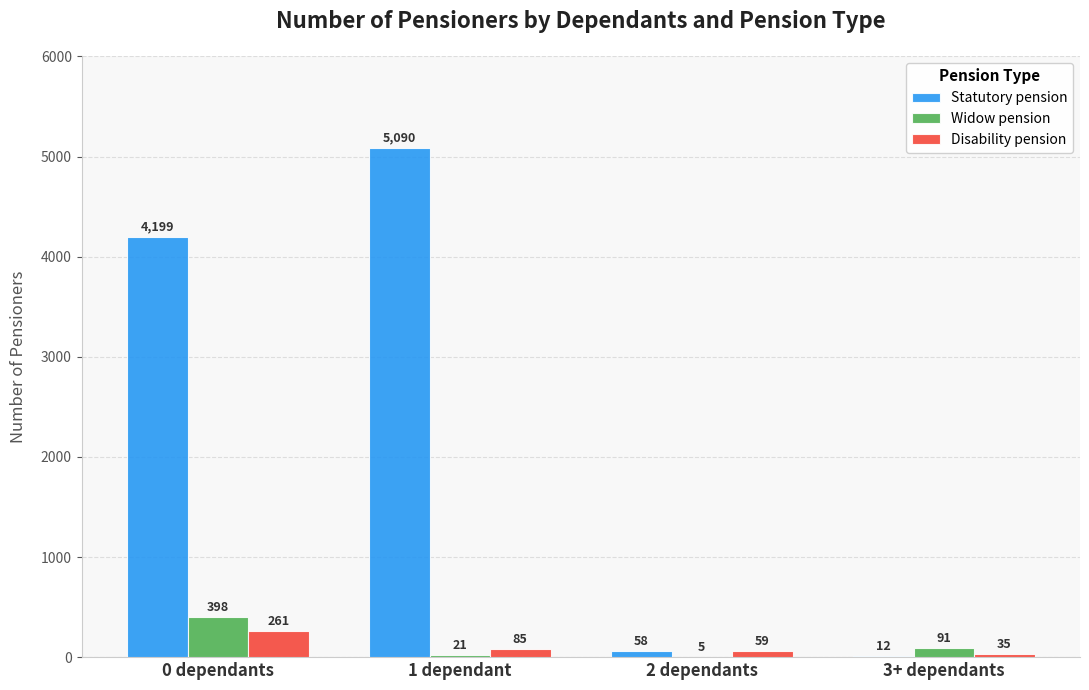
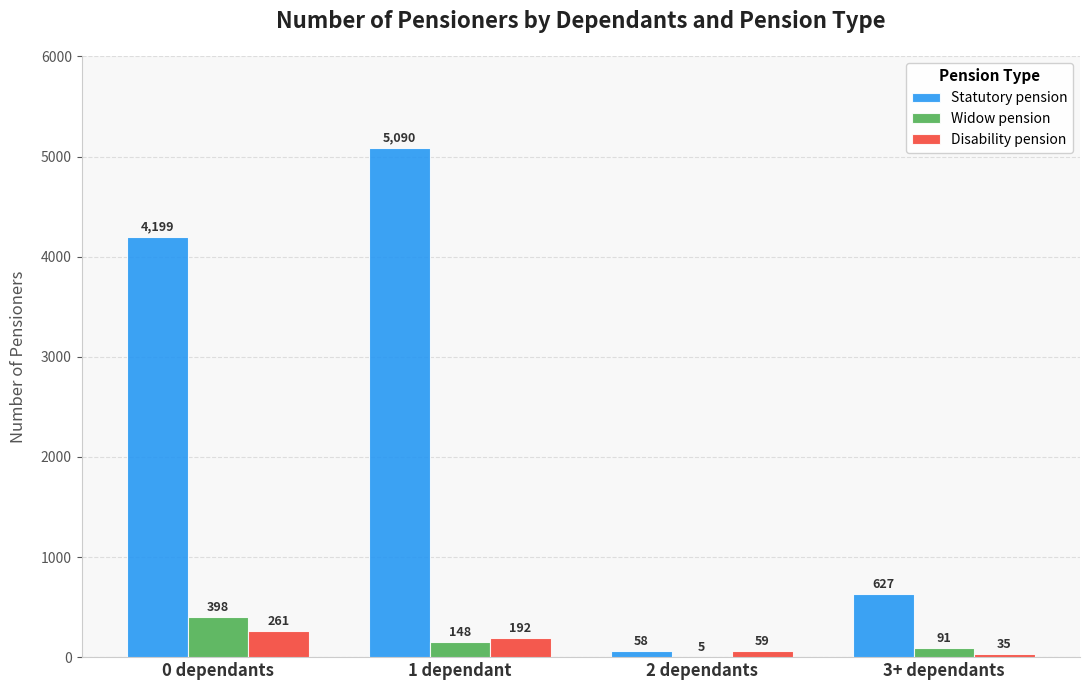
Widow pension, 1 dependant: 21 -> 148
Disability pension, 1 dependant: 85 -> 192
Statutory pension, 3+ dependants: 12 -> 627
